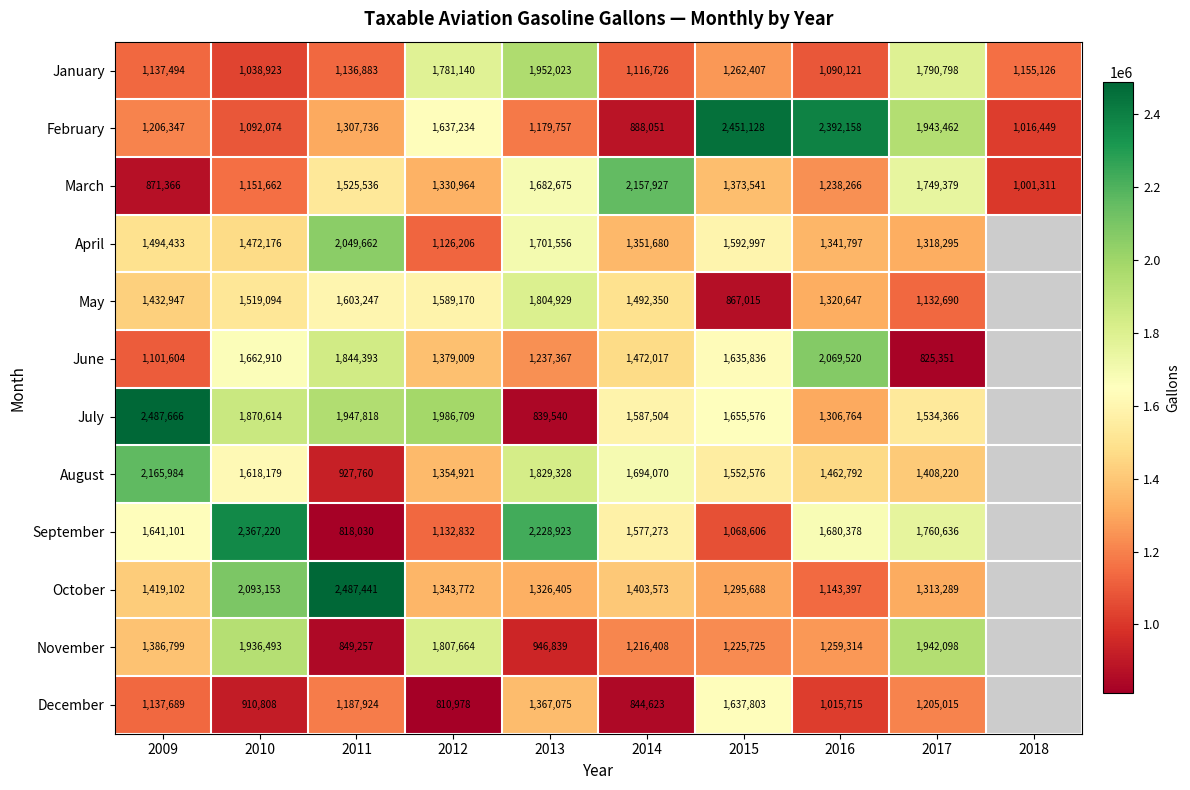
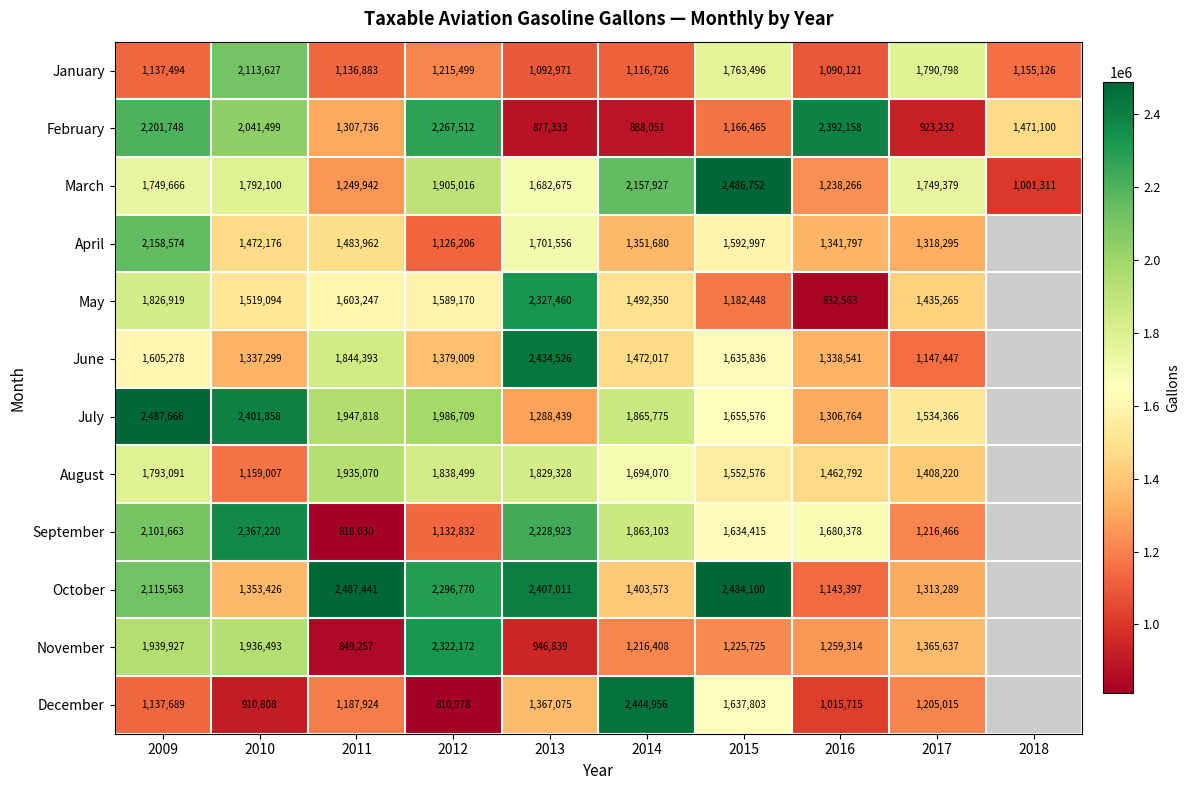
January, 2010: 1,038,923 -> 2,113,627
January, 2012: 1,781,140 -> 1,215,499
January, 2013: 1,952,023 -> 1,092,971
January, 2015: 1,262,407 -> 1,763,496
February, 2009: 1,206,347 -> 2,201,748
February, 2010: 1,092,074 -> 2,041,499
February, 2012: 1,637,234 -> 2,267,512
February, 2013: 1,179,757 -> 877,333
February, 2015: 2,451,128 -> 1,166,465
February, 2017: 1,943,462 -> 923,232
February, 2018: 1,016,449 -> 1,471,100
March, 2009: 871,366 -> 1,749,666
March, 2010: 1,151,662 -> 1,792,100
March, 2011: 1,525,536 -> 1,249,942
March, 2012: 1,330,964 -> 1,905,016
March, 2015: 1,373,541 -> 2,486,752
April, 2009: 1,494,433 -> 2,158,574
April, 2011: 2,049,662 -> 1,483,962
May, 2009: 1,432,947 -> 1,826,919
May, 2013: 1,804,929 -> 2,327,460
May, 2015: 867,015 -> 1,182,448
May, 2016: 1,320,647 -> 832,563
May, 2017: 1,132,690 -> 1,435,265
June, 2009: 1,101,604 -> 1,605,278
June, 2010: 1,662,910 -> 1,337,299
June, 2013: 1,237,367 -> 2,434,526
June, 2016: 2,069,520 -> 1,338,541
June, 2017: 825,351 -> 1,147,447
July, 2010: 1,870,614 -> 2,401,858
July, 2013: 839,540 -> 1,288,439
July, 2014: 1,587,504 -> 1,865,775
August, 2009: 2,165,984 -> 1,793,091
August, 2010: 1,618,179 -> 1,159,007
August, 2011: 927,760 -> 1,935,070
August, 2012: 1,354,921 -> 1,838,499
September, 2009: 1,641,101 -> 2,101,663
September, 2014: 1,577,273 -> 1,863,103
September, 2015: 1,068,606 -> 1,634,415
September, 2017: 1,760,636 -> 1,216,466
October, 2009: 1,419,102 -> 2,115,563
October, 2010: 2,093,153 -> 1,353,426
October, 2012: 1,343,772 -> 2,296,770
October, 2013: 1,326,405 -> 2,407,011
October, 2015: 1,295,688 -> 2,484,100
November, 2009: 1,386,799 -> 1,939,927
November, 2012: 1,807,664 -> 2,322,172
November, 2017: 1,942,098 -> 1,365,637
December, 2014: 844,623 -> 2,444,956
